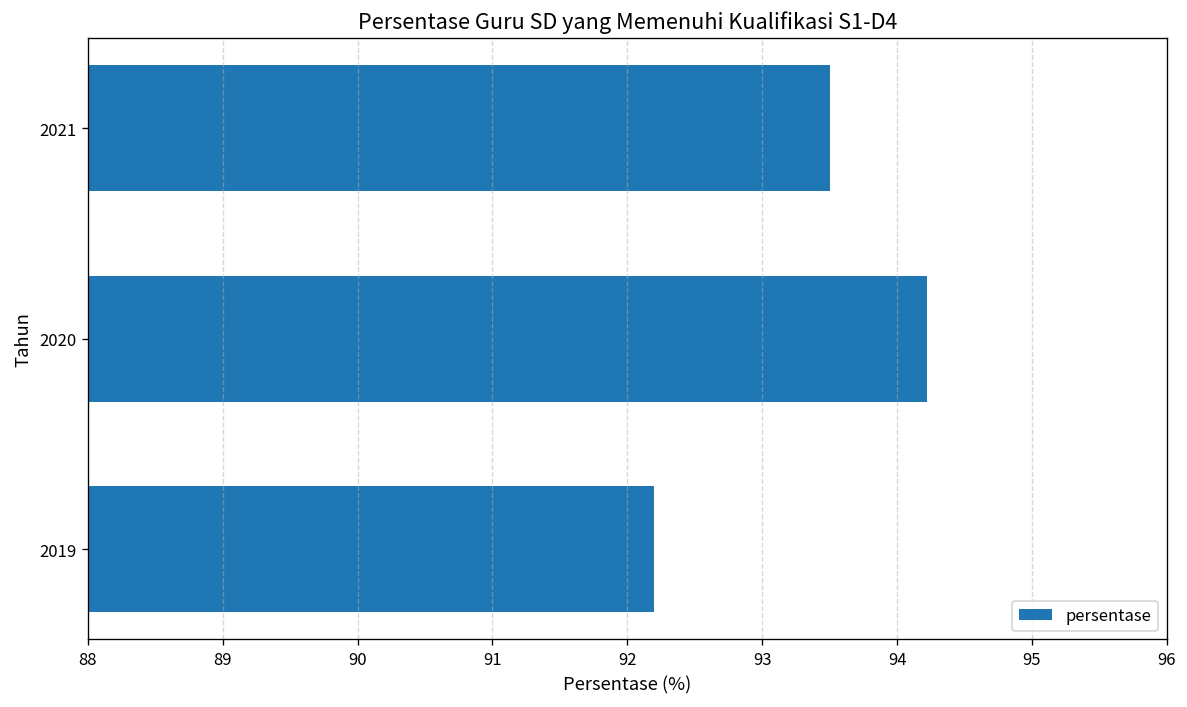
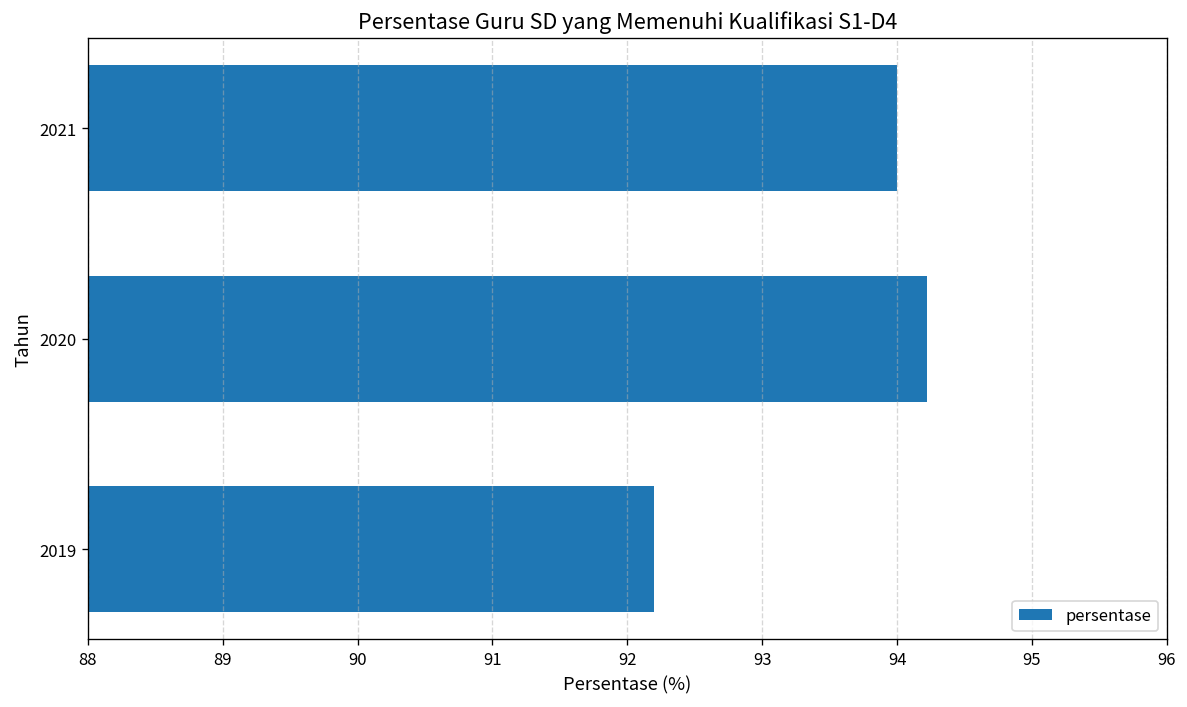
2021: 93.5 -> 94.0
